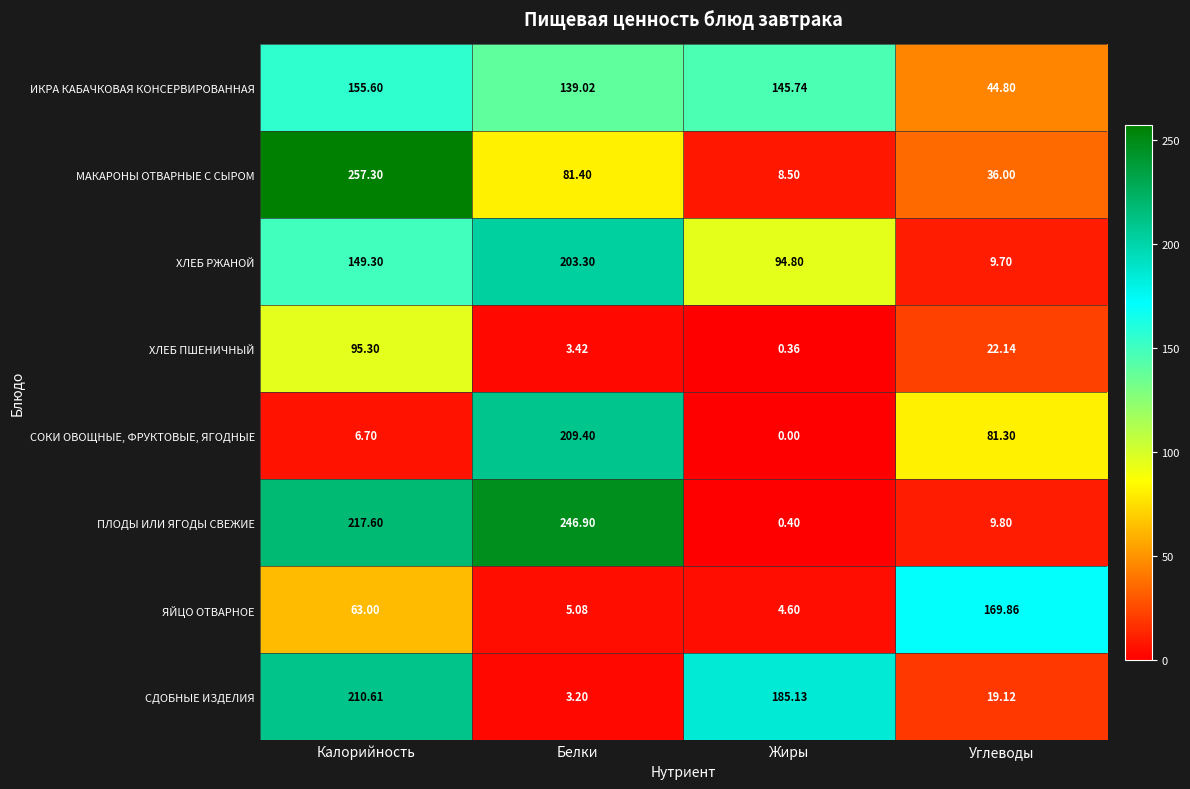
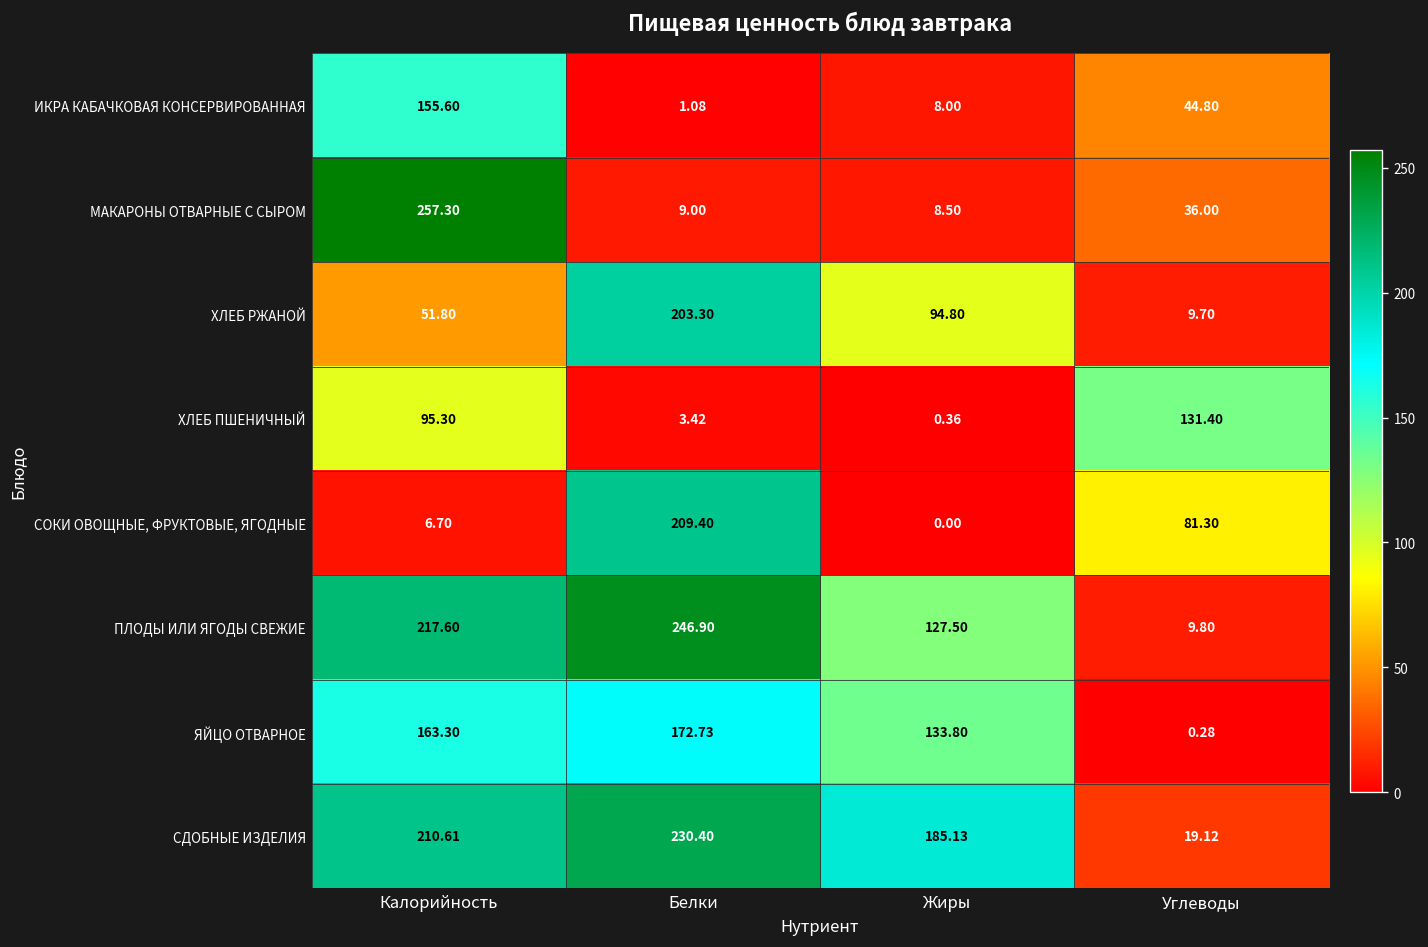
ИКРА КАБАЧКОВАЯ КОНСЕРВИРОВАННАЯ, Белки: 139.02 -> 1.08
ИКРА КАБАЧКОВАЯ КОНСЕРВИРОВАННАЯ, Жиры: 145.74 -> 8.00
МАКАРОНЫ ОТВАРНЫЕ С СЫРОМ, Белки: 81.40 -> 9.00
ХЛЕБ РЖАНОЙ, Калорийность: 149.30 -> 51.80
ХЛЕБ ПШЕНИЧНЫЙ, Углеводы: 22.14 -> 131.40
ПЛОДЫ ИЛИ ЯГОДЫ СВЕЖИЕ, Жиры: 0.40 -> 127.50
ЯЙЦО ОТВАРНОЕ, Калорийность: 63.00 -> 163.30
ЯЙЦО ОТВАРНОЕ, Белки: 5.08 -> 172.73
ЯЙЦО ОТВАРНОЕ, Жиры: 4.60 -> 133.80
ЯЙЦО ОТВАРНОЕ, Углеводы: 169.86 -> 0.28
СДОБНЫЕ ИЗДЕЛИЯ, Белки: 3.20 -> 230.40
